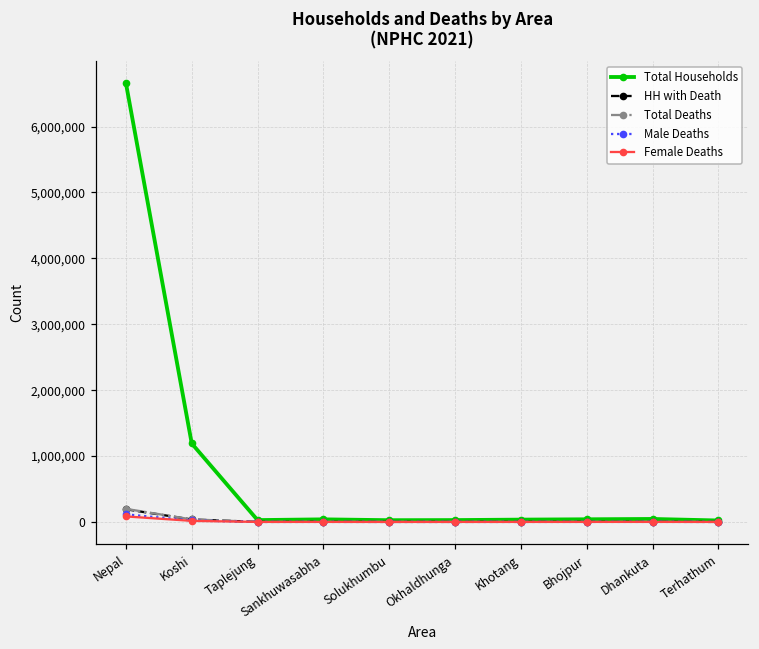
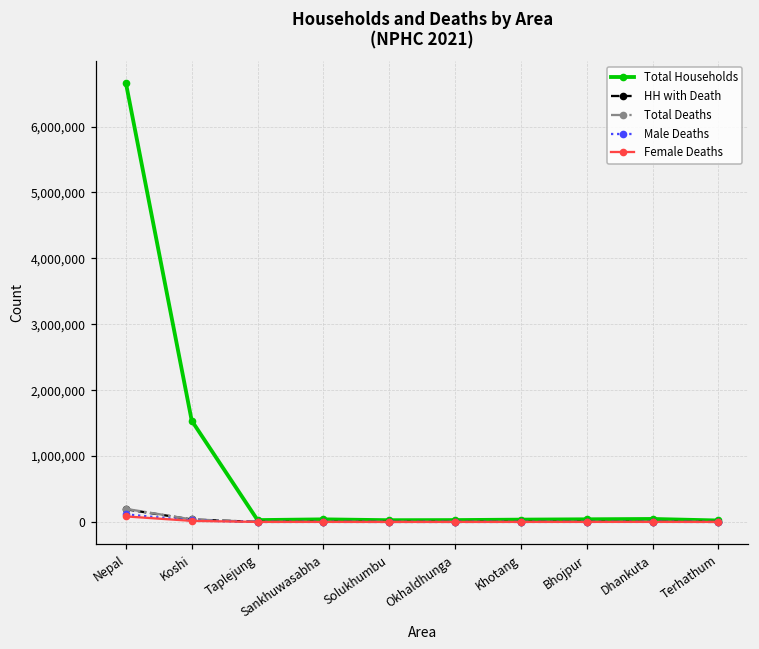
Total Households, Koshi: 1,200,000 -> 1,500,000
